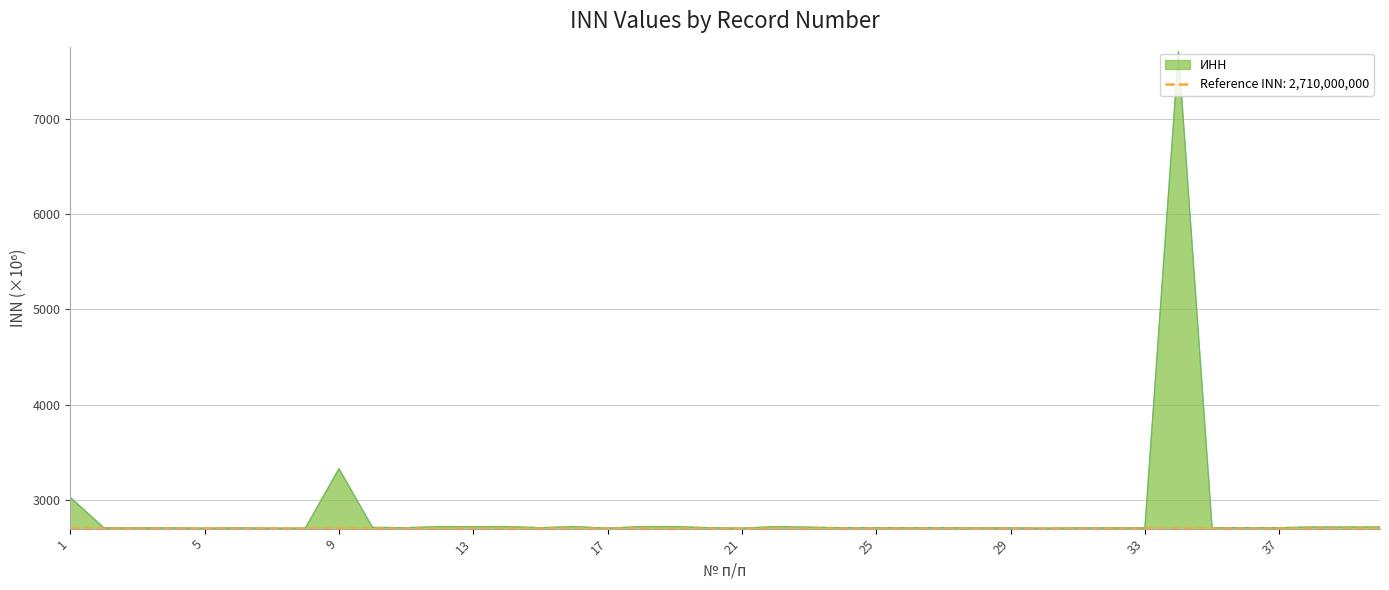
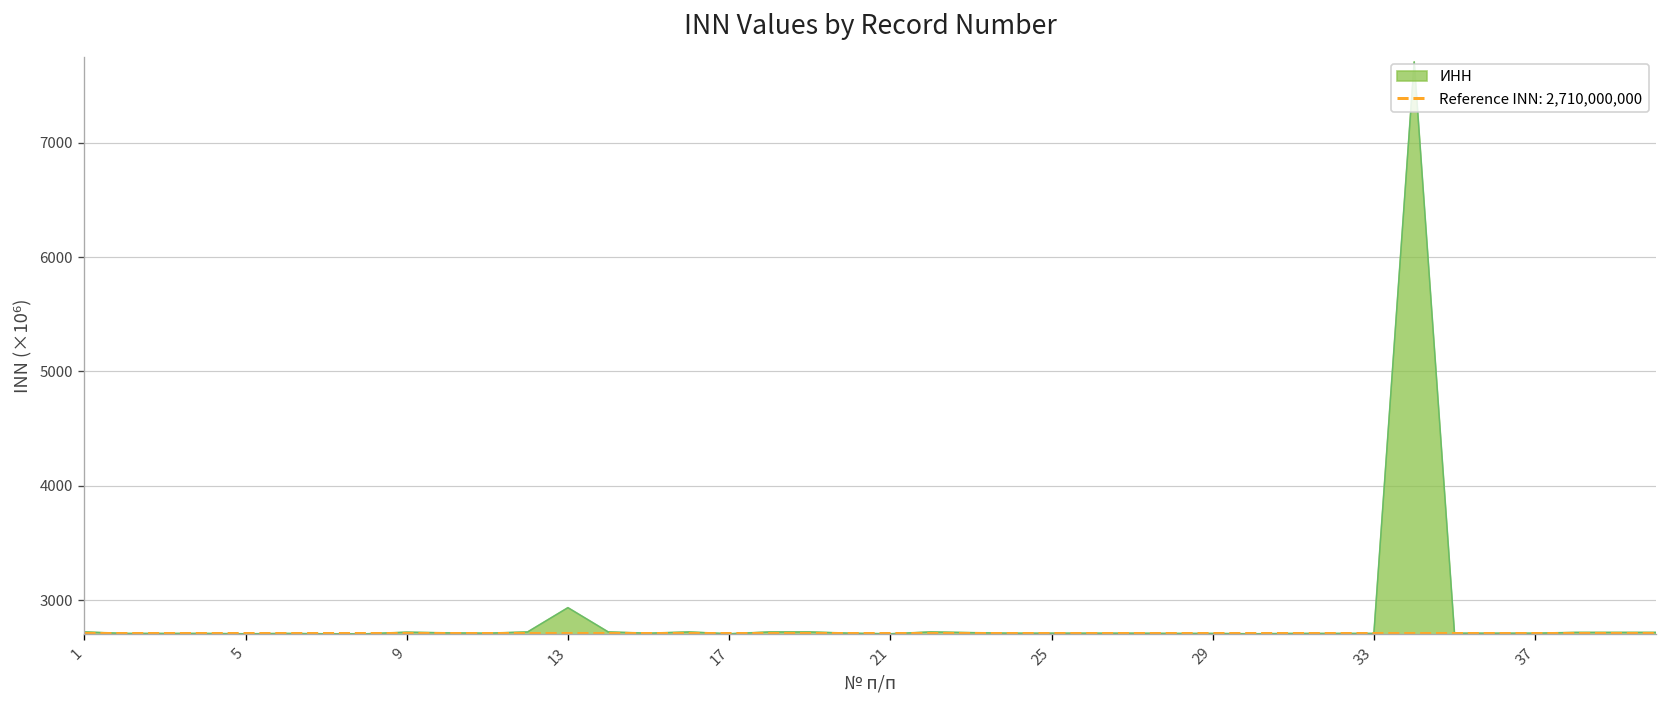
1: 3000 -> 2700
9: 3300 -> 2700
13: 2700 -> 2900
